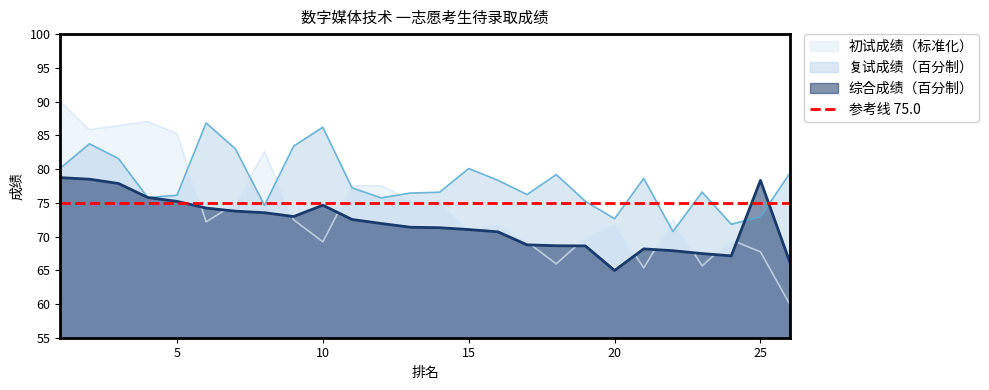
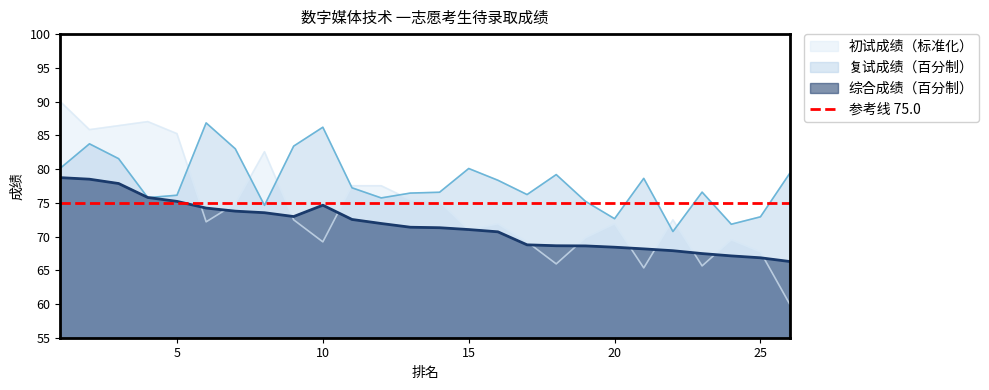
综合成绩（百分制）, 20: 65 -> 68
综合成绩（百分制）, 25: 78 -> 67
